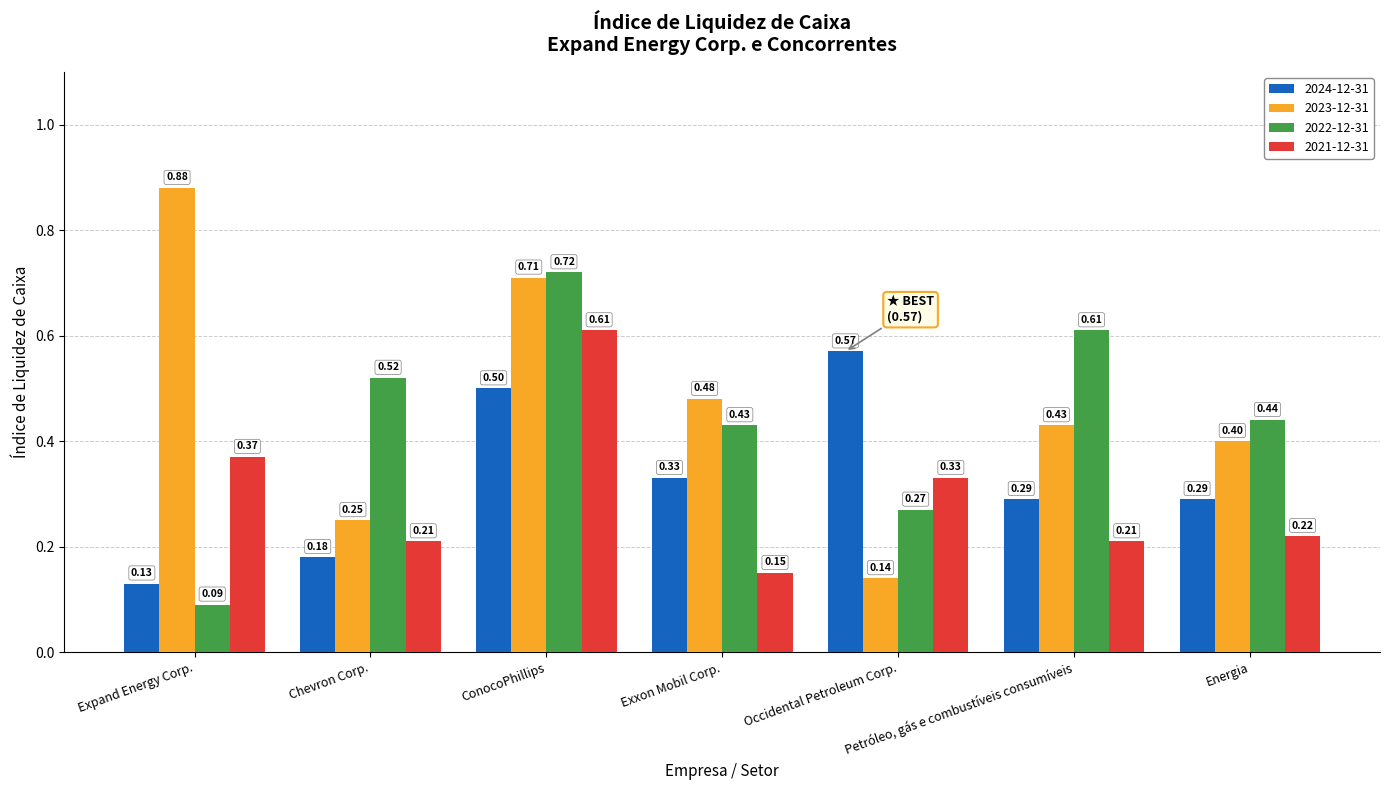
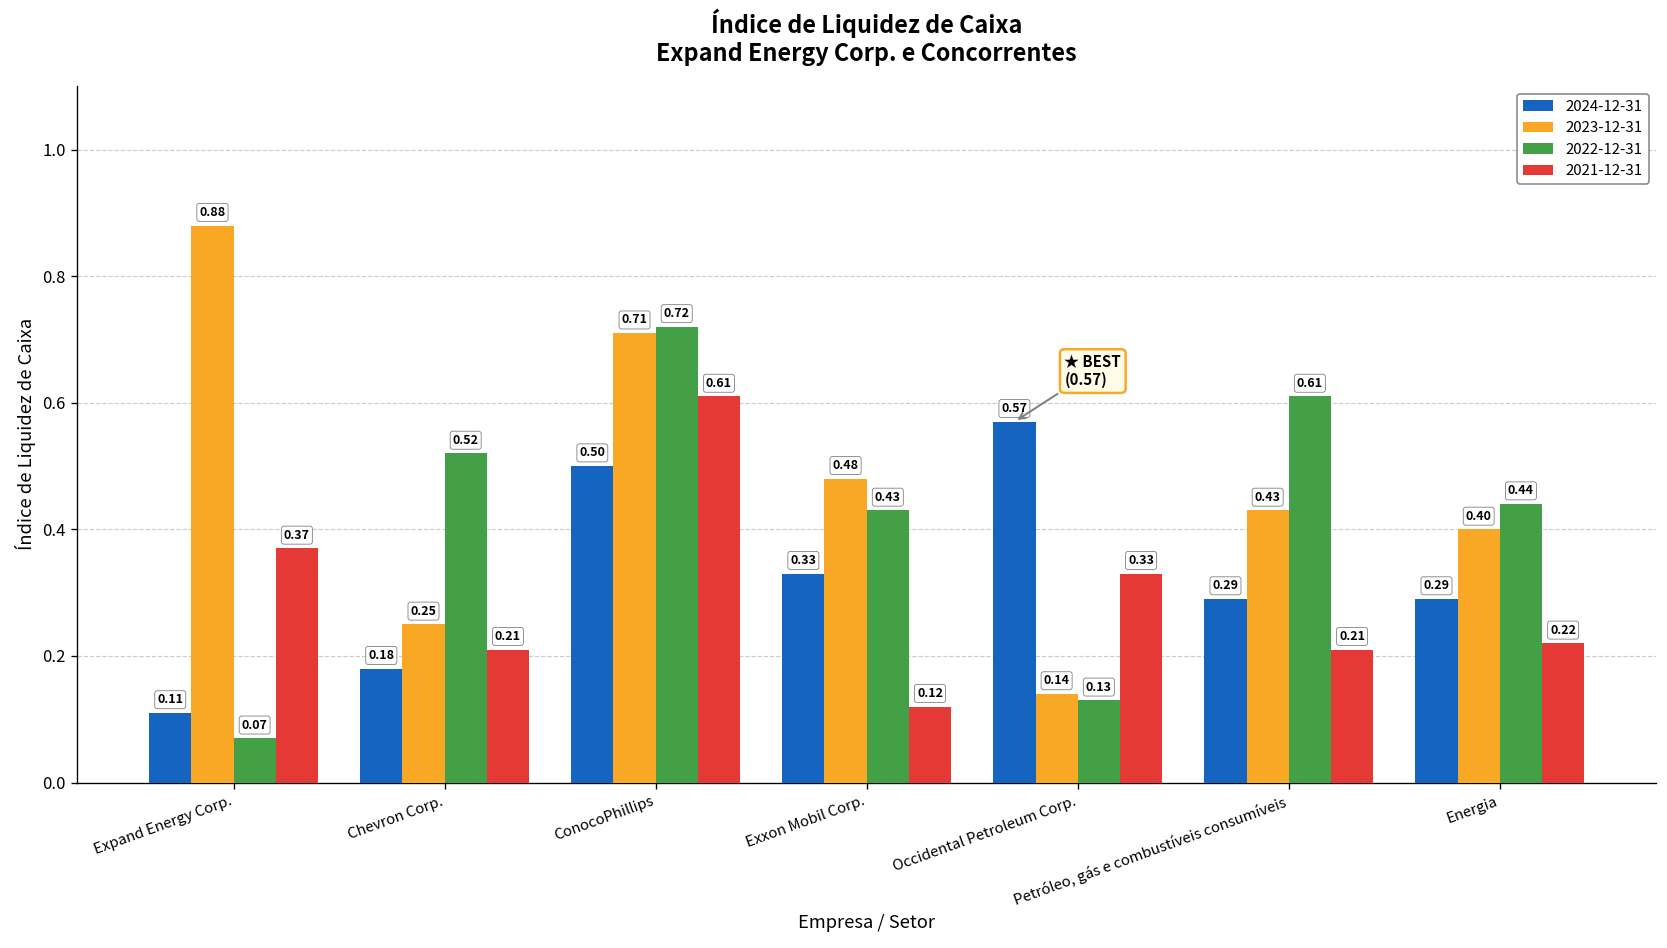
2024-12-31, Expand Energy Corp.: 0.13 -> 0.11
2022-12-31, Expand Energy Corp.: 0.09 -> 0.07
2021-12-31, Exxon Mobil Corp.: 0.15 -> 0.12
2022-12-31, Occidental Petroleum Corp.: 0.27 -> 0.13
